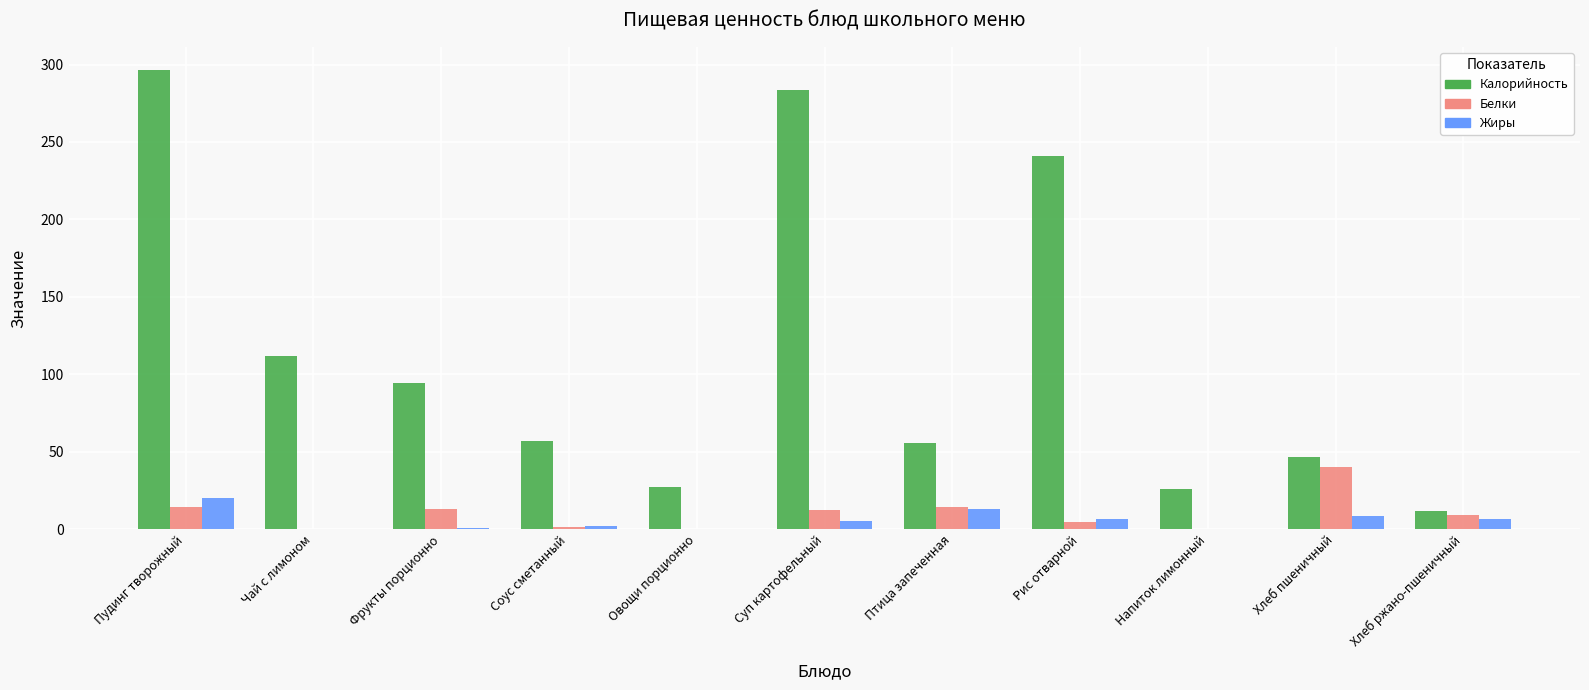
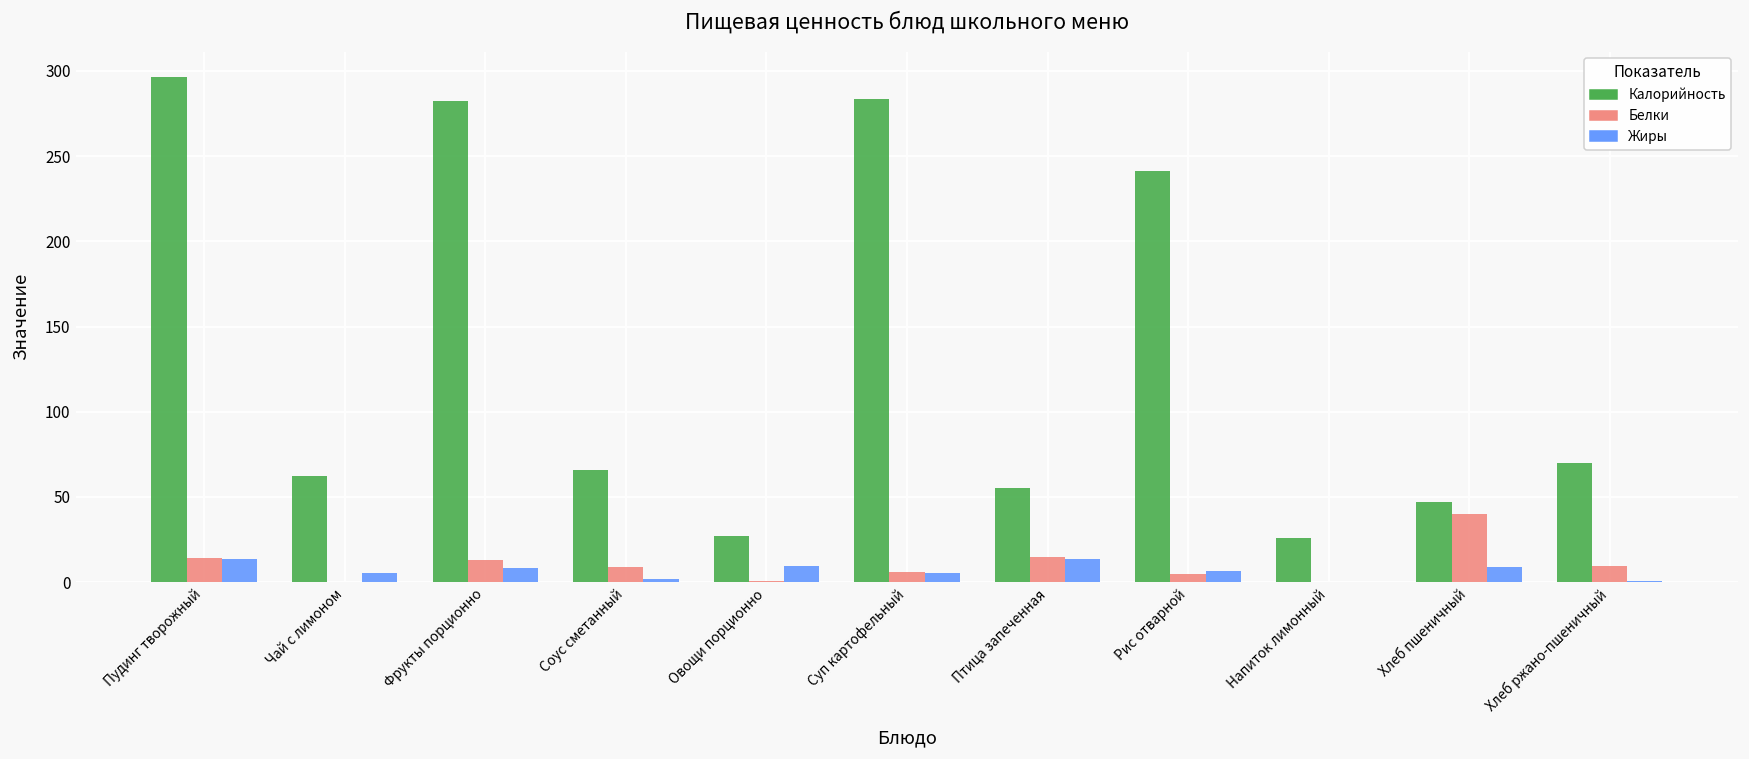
Жиры, Пудинг творожный: 20 -> 14
Калорийность, Чай с лимоном: 112 -> 62
Жиры, Чай с лимоном: 0 -> 5
Калорийность, Фрукты порционно: 95 -> 282
Жиры, Фрукты порционно: 1 -> 9
Калорийность, Соус сметанный: 57 -> 66
Белки, Соус сметанный: 1 -> 9
Жиры, Овощи порционно: 0 -> 9
Белки, Суп картофельный: 12 -> 6
Калорийность, Хлеб ржано-пшеничный: 12 -> 70
Жиры, Хлеб ржано-пшеничный: 7 -> 0
